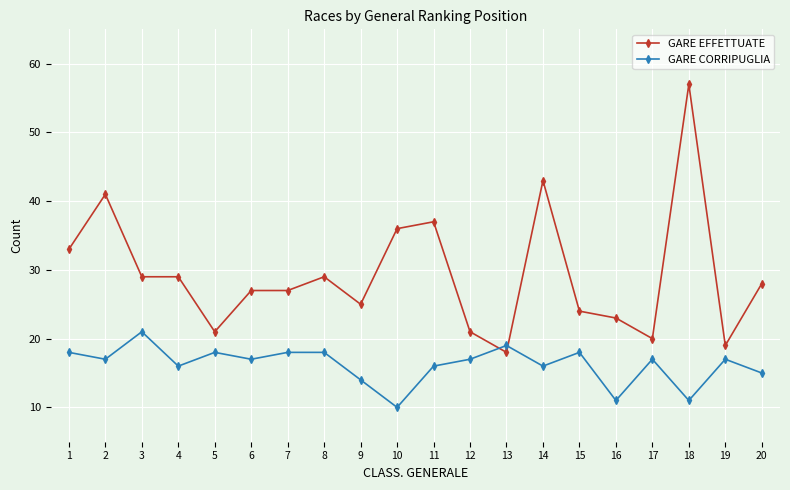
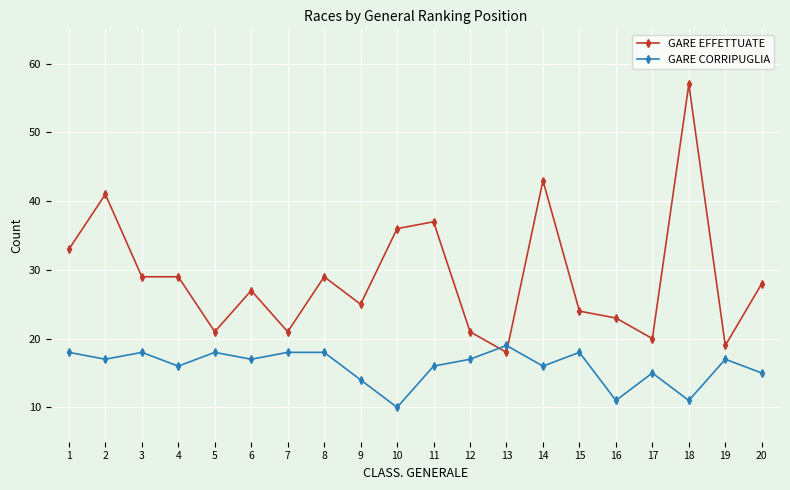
GARE CORRIPUGLIA, 3: 21 -> 18
GARE EFFETTUATE, 7: 27 -> 21
GARE CORRIPUGLIA, 17: 17 -> 15
